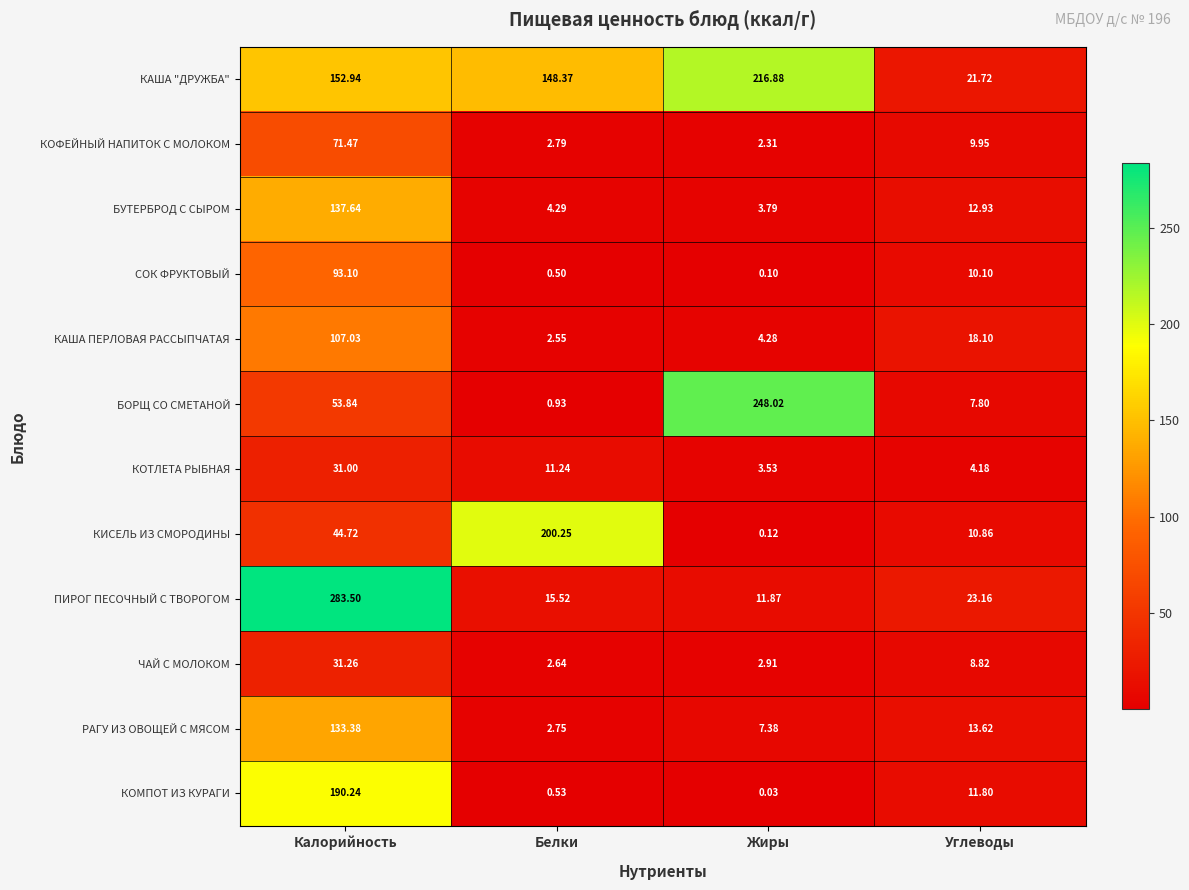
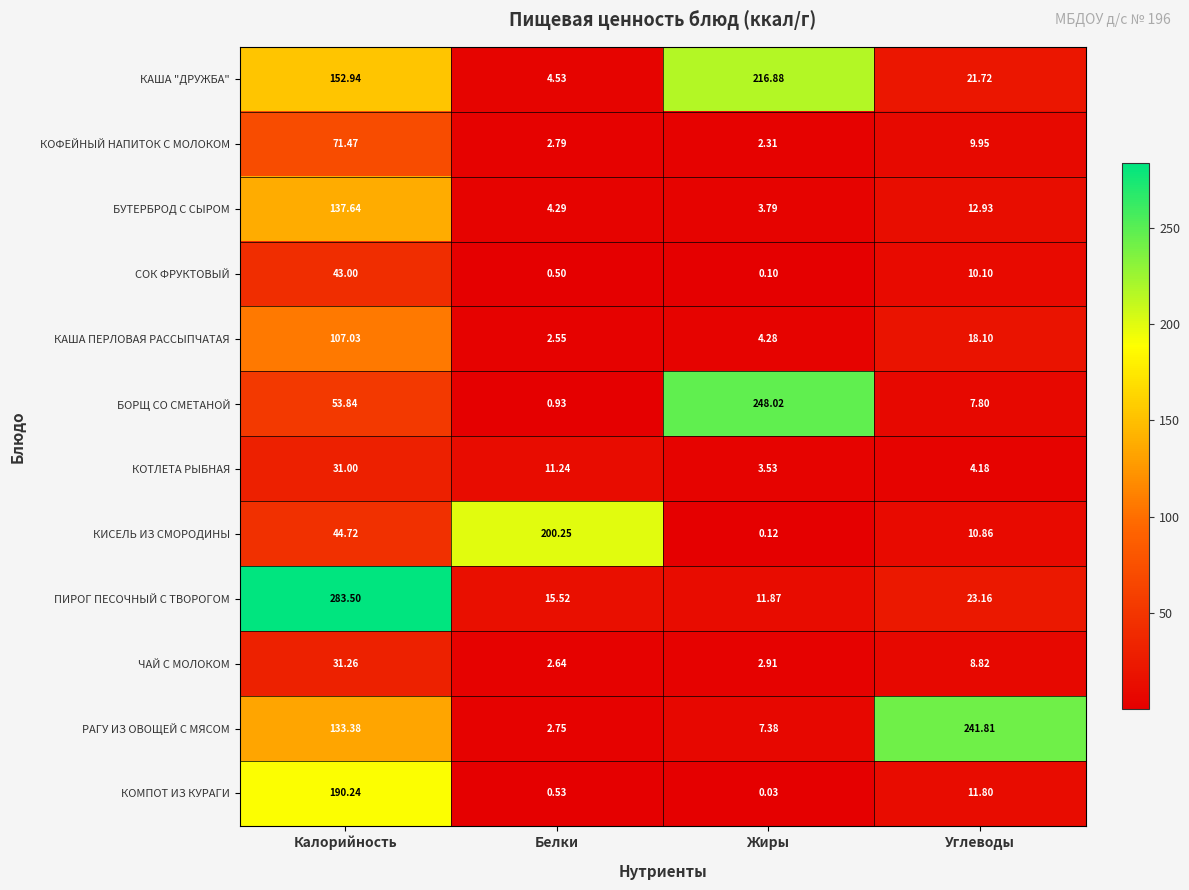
КАША "ДРУЖБА", Белки: 148.37 -> 4.53
СОК ФРУКТОВЫЙ, Калорийность: 93.10 -> 43.00
РАГУ ИЗ ОВОЩЕЙ С МЯСОМ, Углеводы: 13.62 -> 241.81
